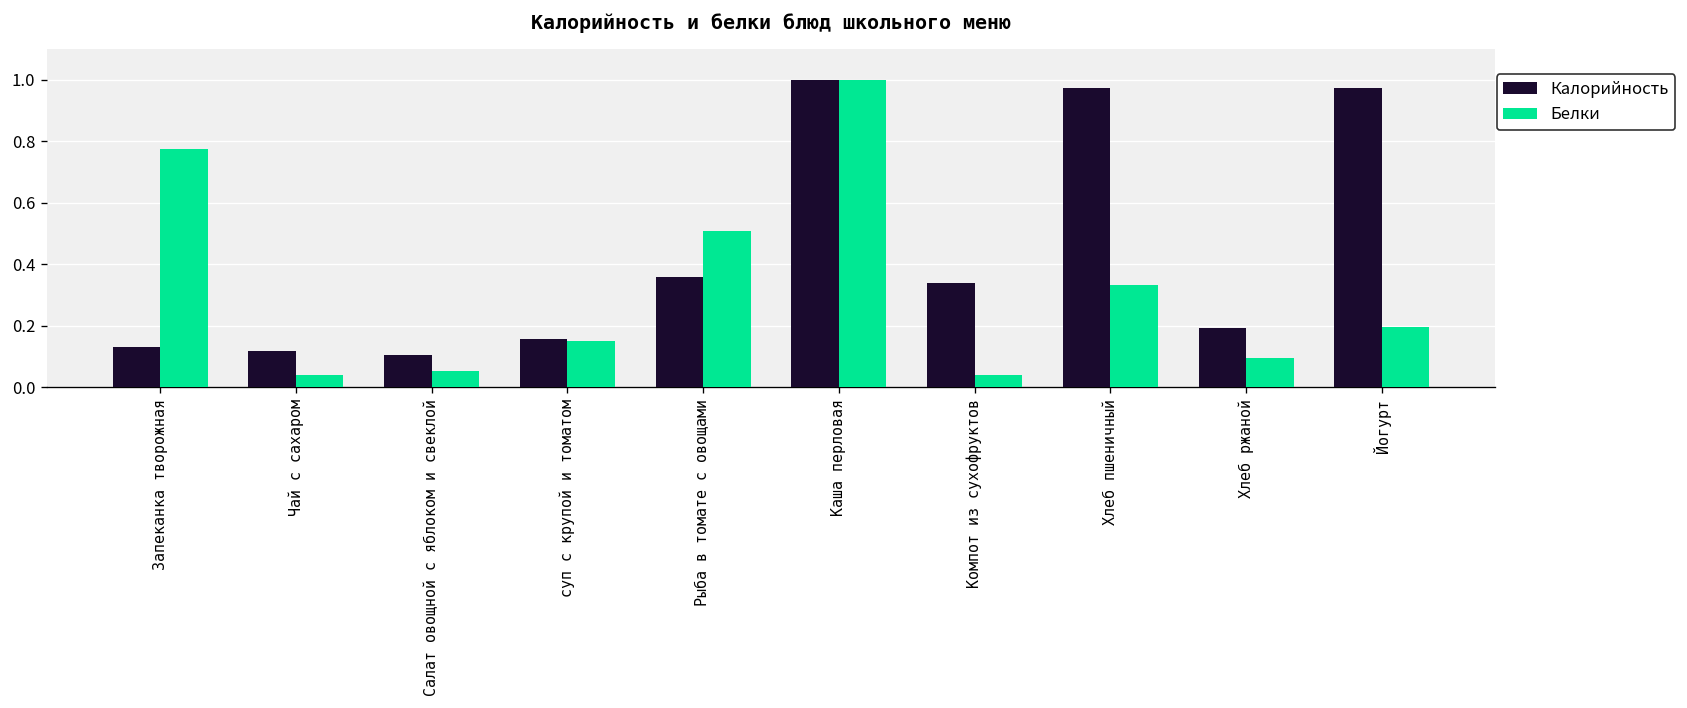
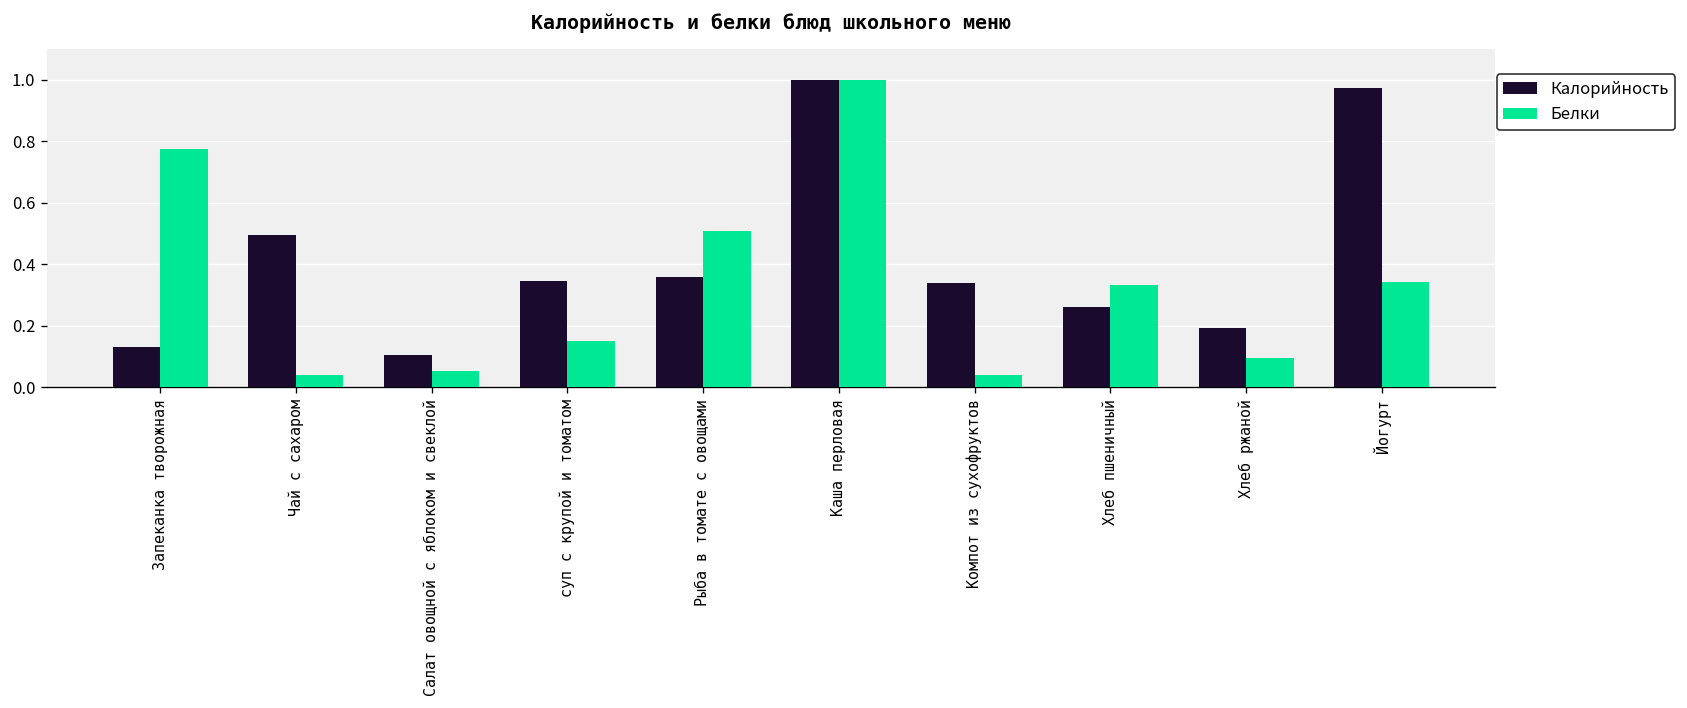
Калорийность, Чай с сахаром: 0.12 -> 0.49
Калорийность, суп с крупой и томатом: 0.16 -> 0.34
Калорийность, Хлеб пшеничный: 0.97 -> 0.26
Белки, Йогурт: 0.20 -> 0.34
